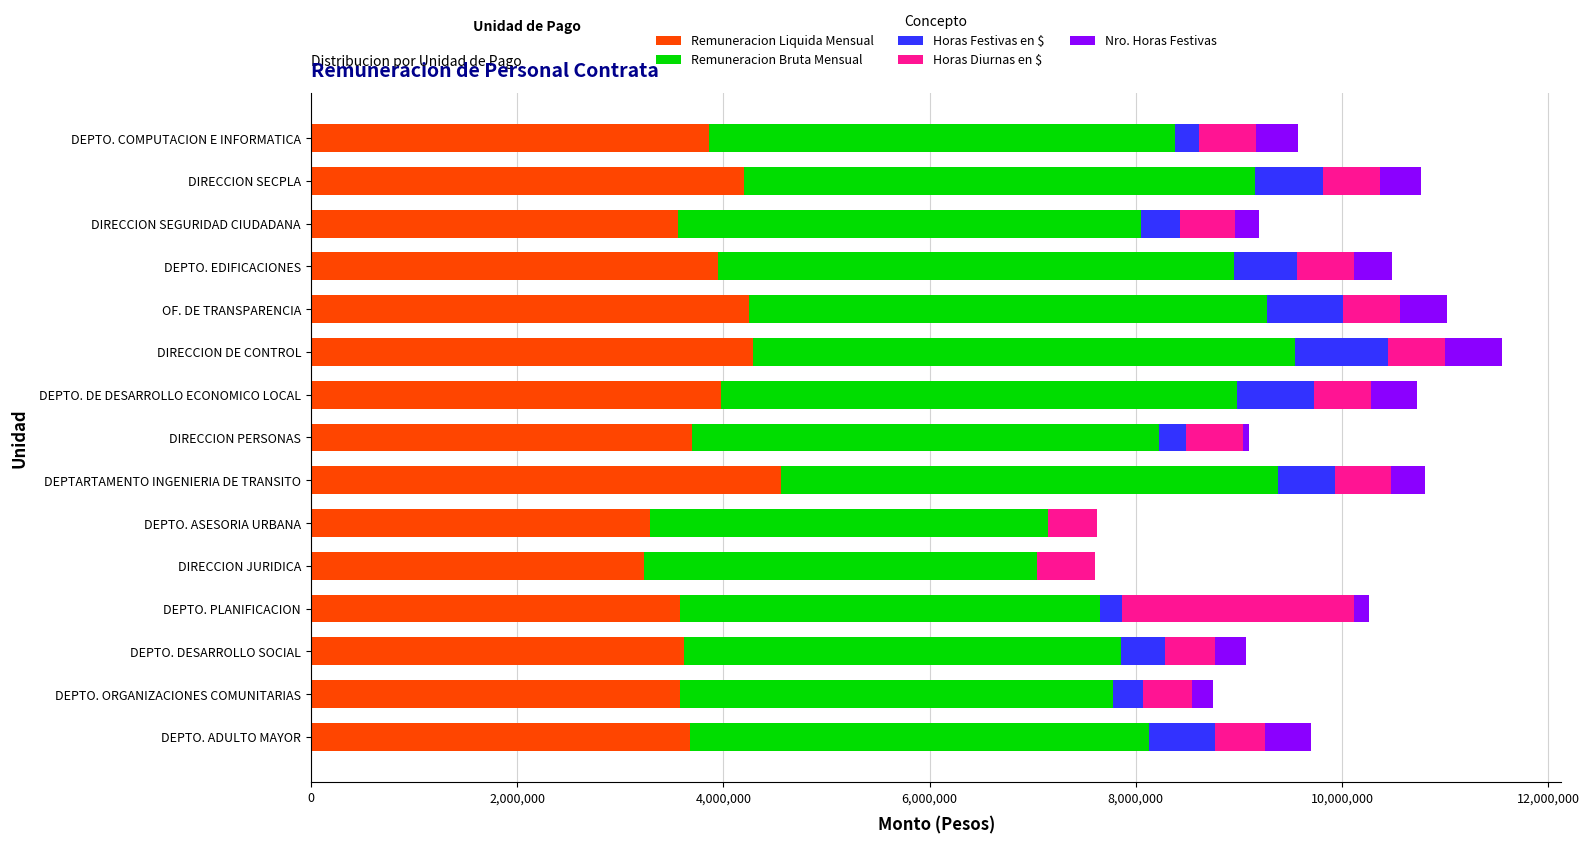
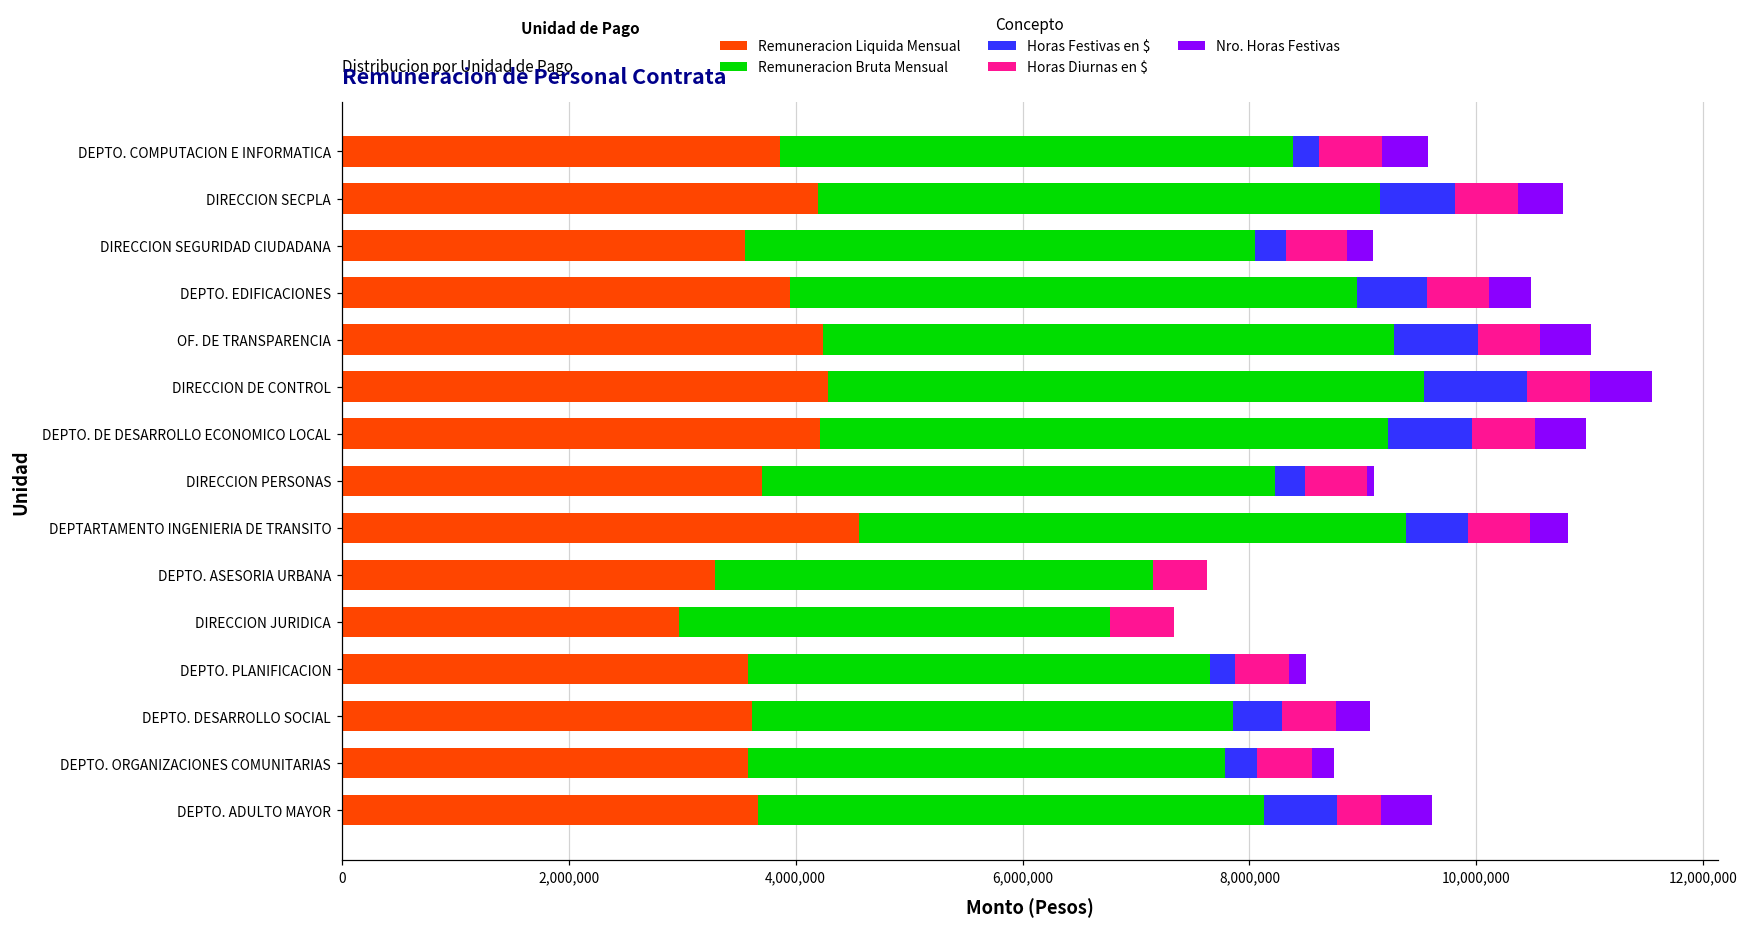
Horas Festivas en $, DIRECCION SEGURIDAD CIUDADANA: 380,000 -> 270,000
Remuneracion Liquida Mensual, DEPTO. DE DESARROLLO ECONOMICO LOCAL: 3,980,000 -> 4,220,000
Remuneracion Liquida Mensual, DIRECCION JURIDICA: 3,230,000 -> 2,970,000
Horas Diurnas en $, DEPTO. PLANIFICACION: 2,240,000 -> 480,000
Horas Diurnas en $, DEPTO. ADULTO MAYOR: 480,000 -> 390,000
